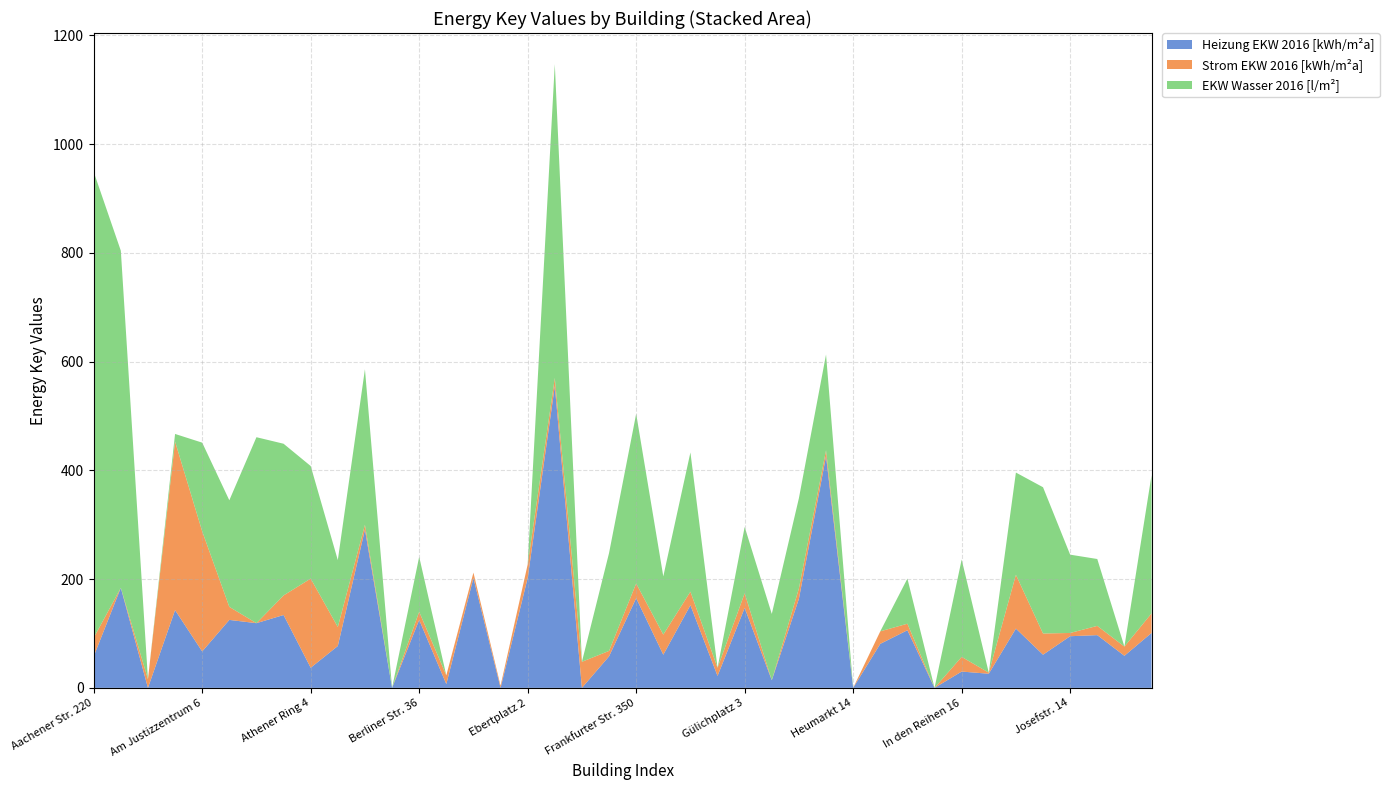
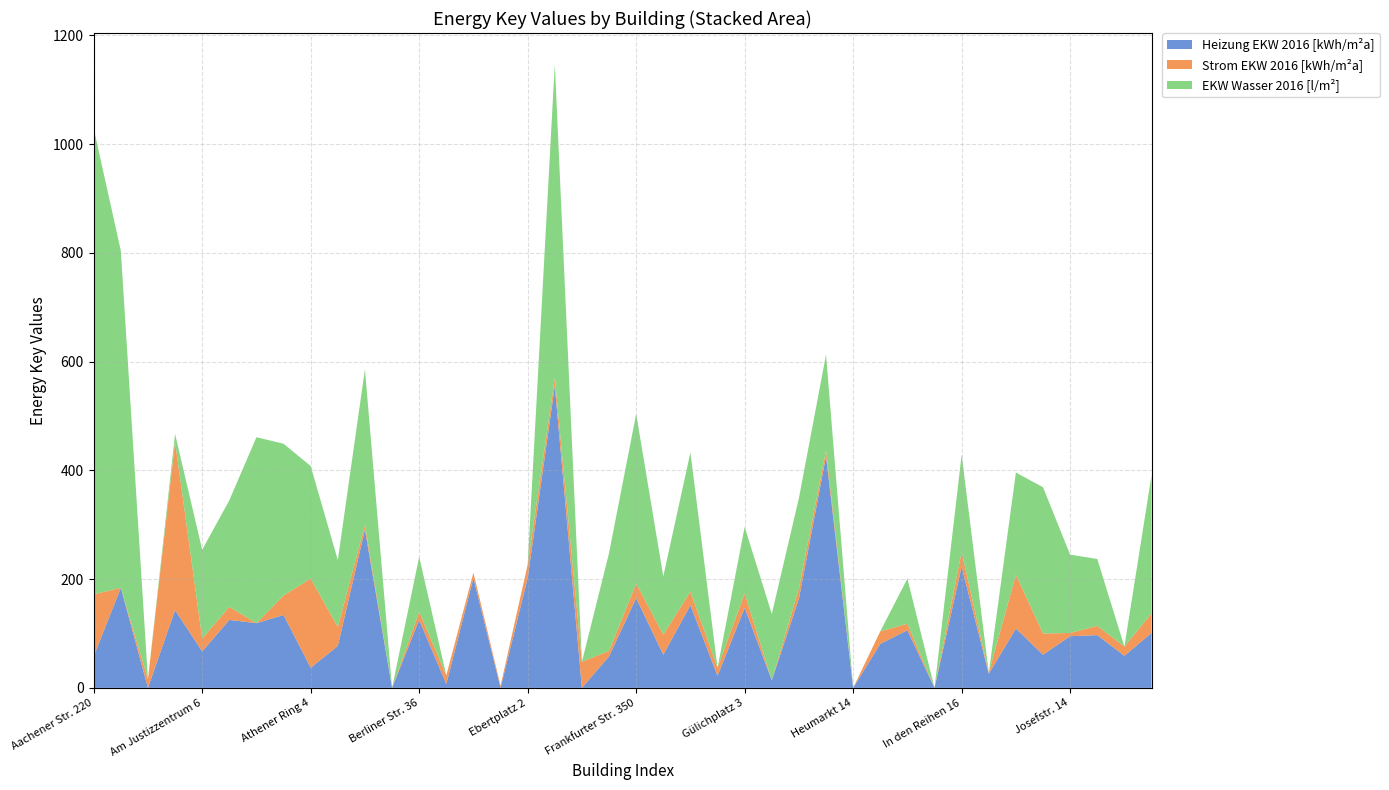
Strom EKW 2016 [kWh/m²a], Aachener Str. 220: 30 -> 110
Strom EKW 2016 [kWh/m²a], Am Justizzentrum 6: 220 -> 20
Heizung EKW 2016 [kWh/m²a], In den Reihen 16: 30 -> 220
